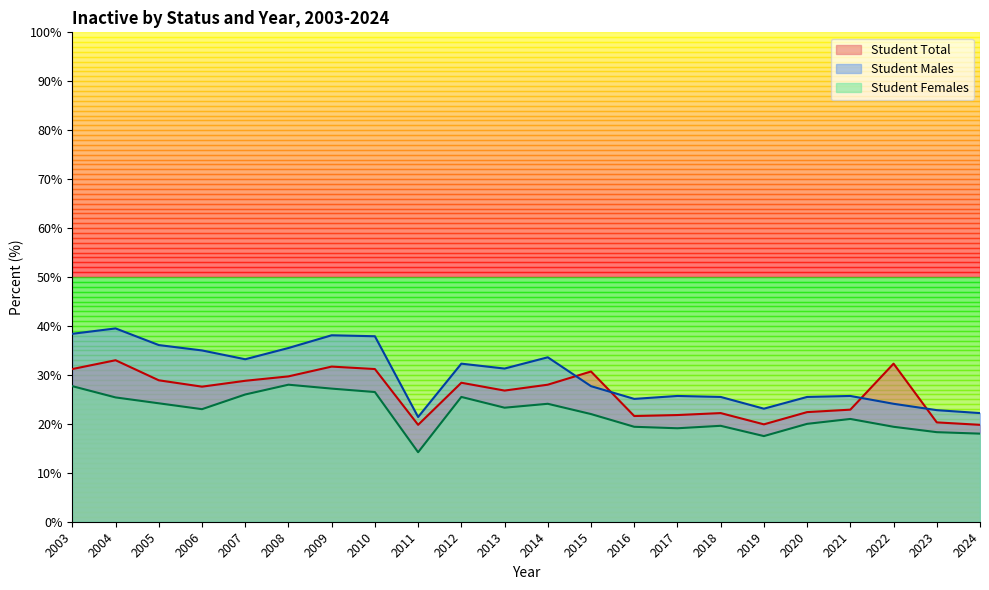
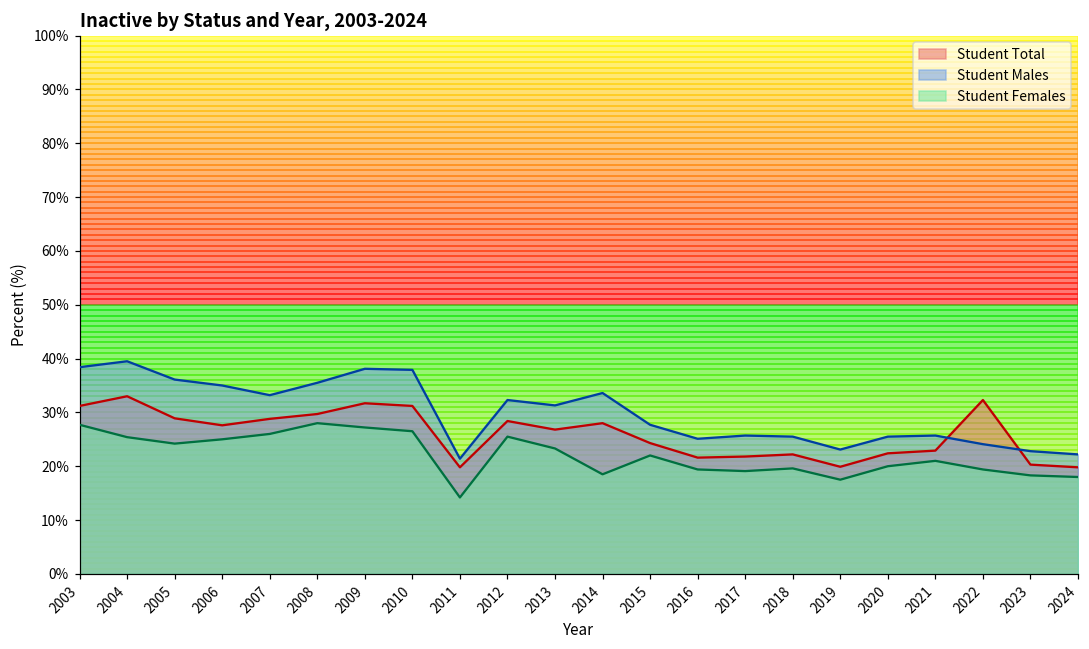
Student Females, 2006: 23% -> 25%
Student Females, 2014: 24% -> 19%
Student Total, 2015: 31% -> 24%
